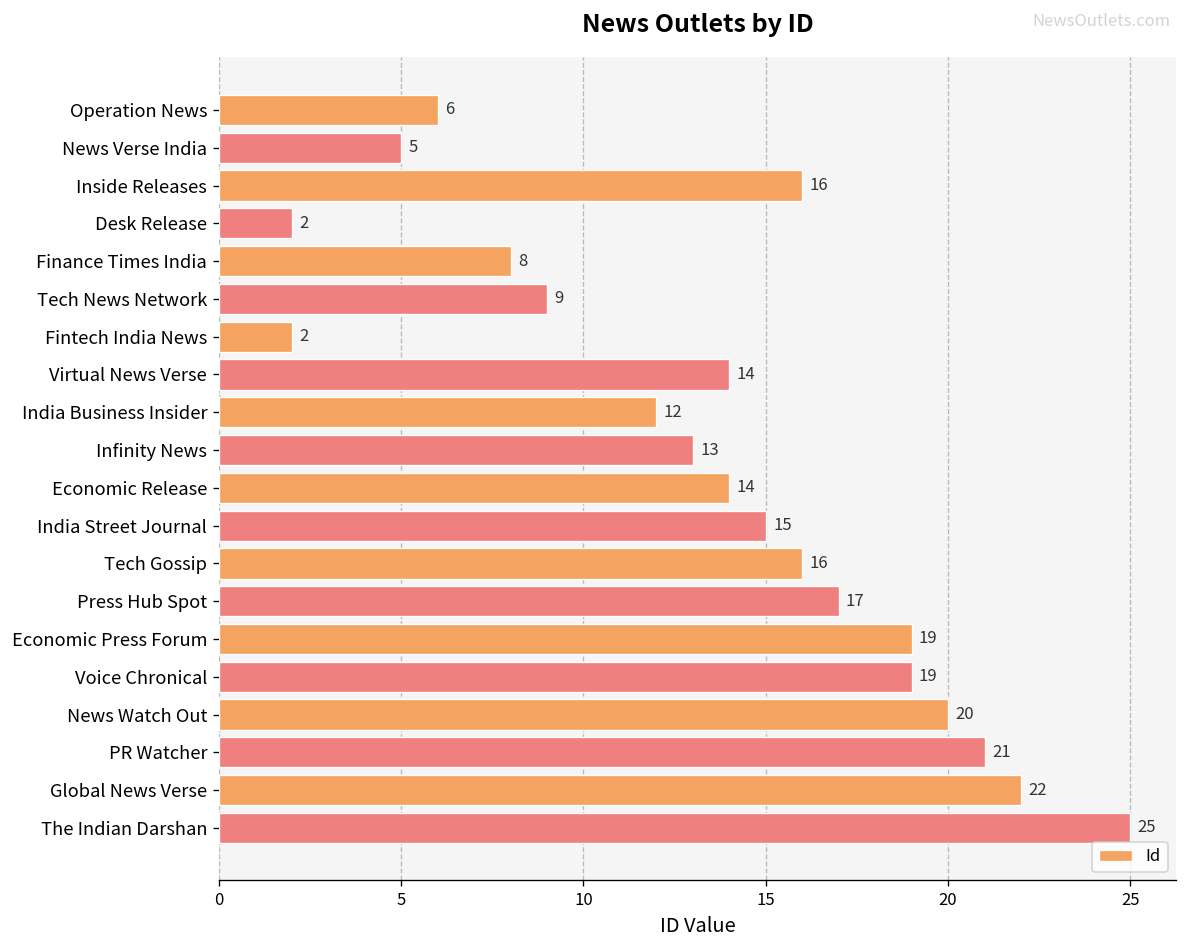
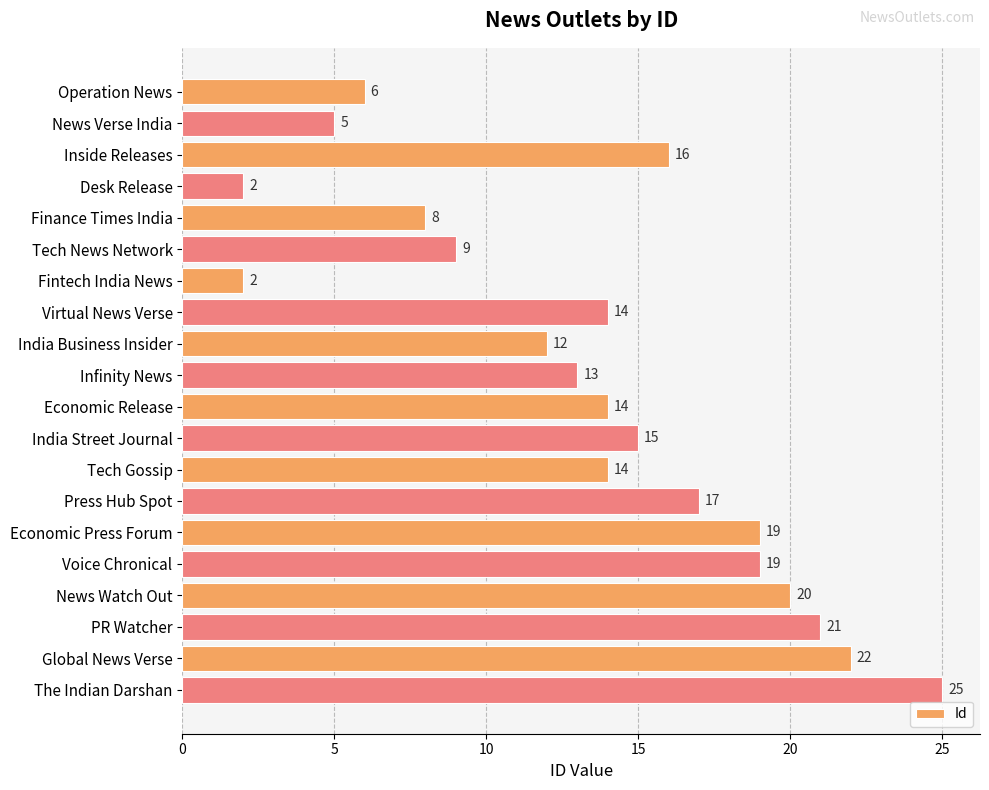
Tech Gossip: 16 -> 14
